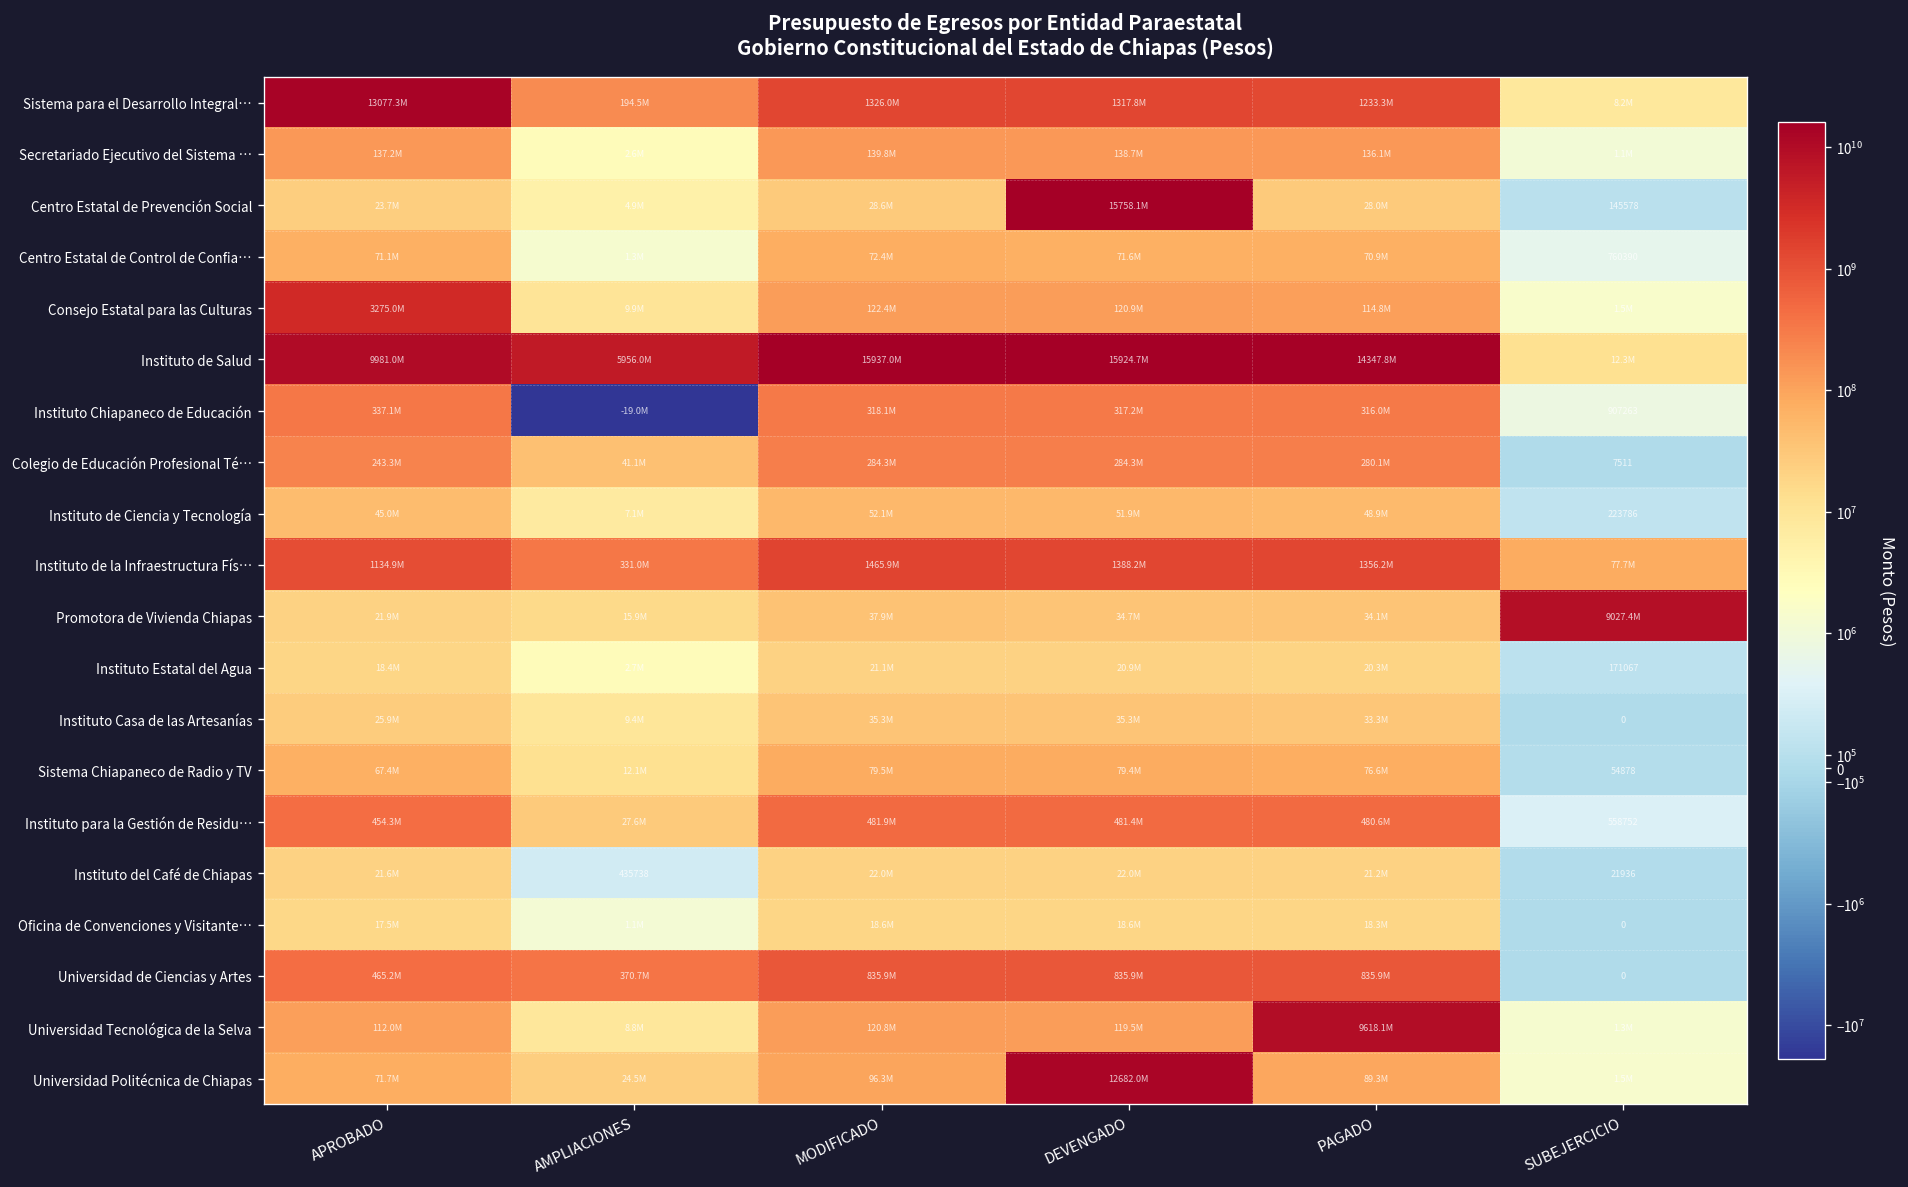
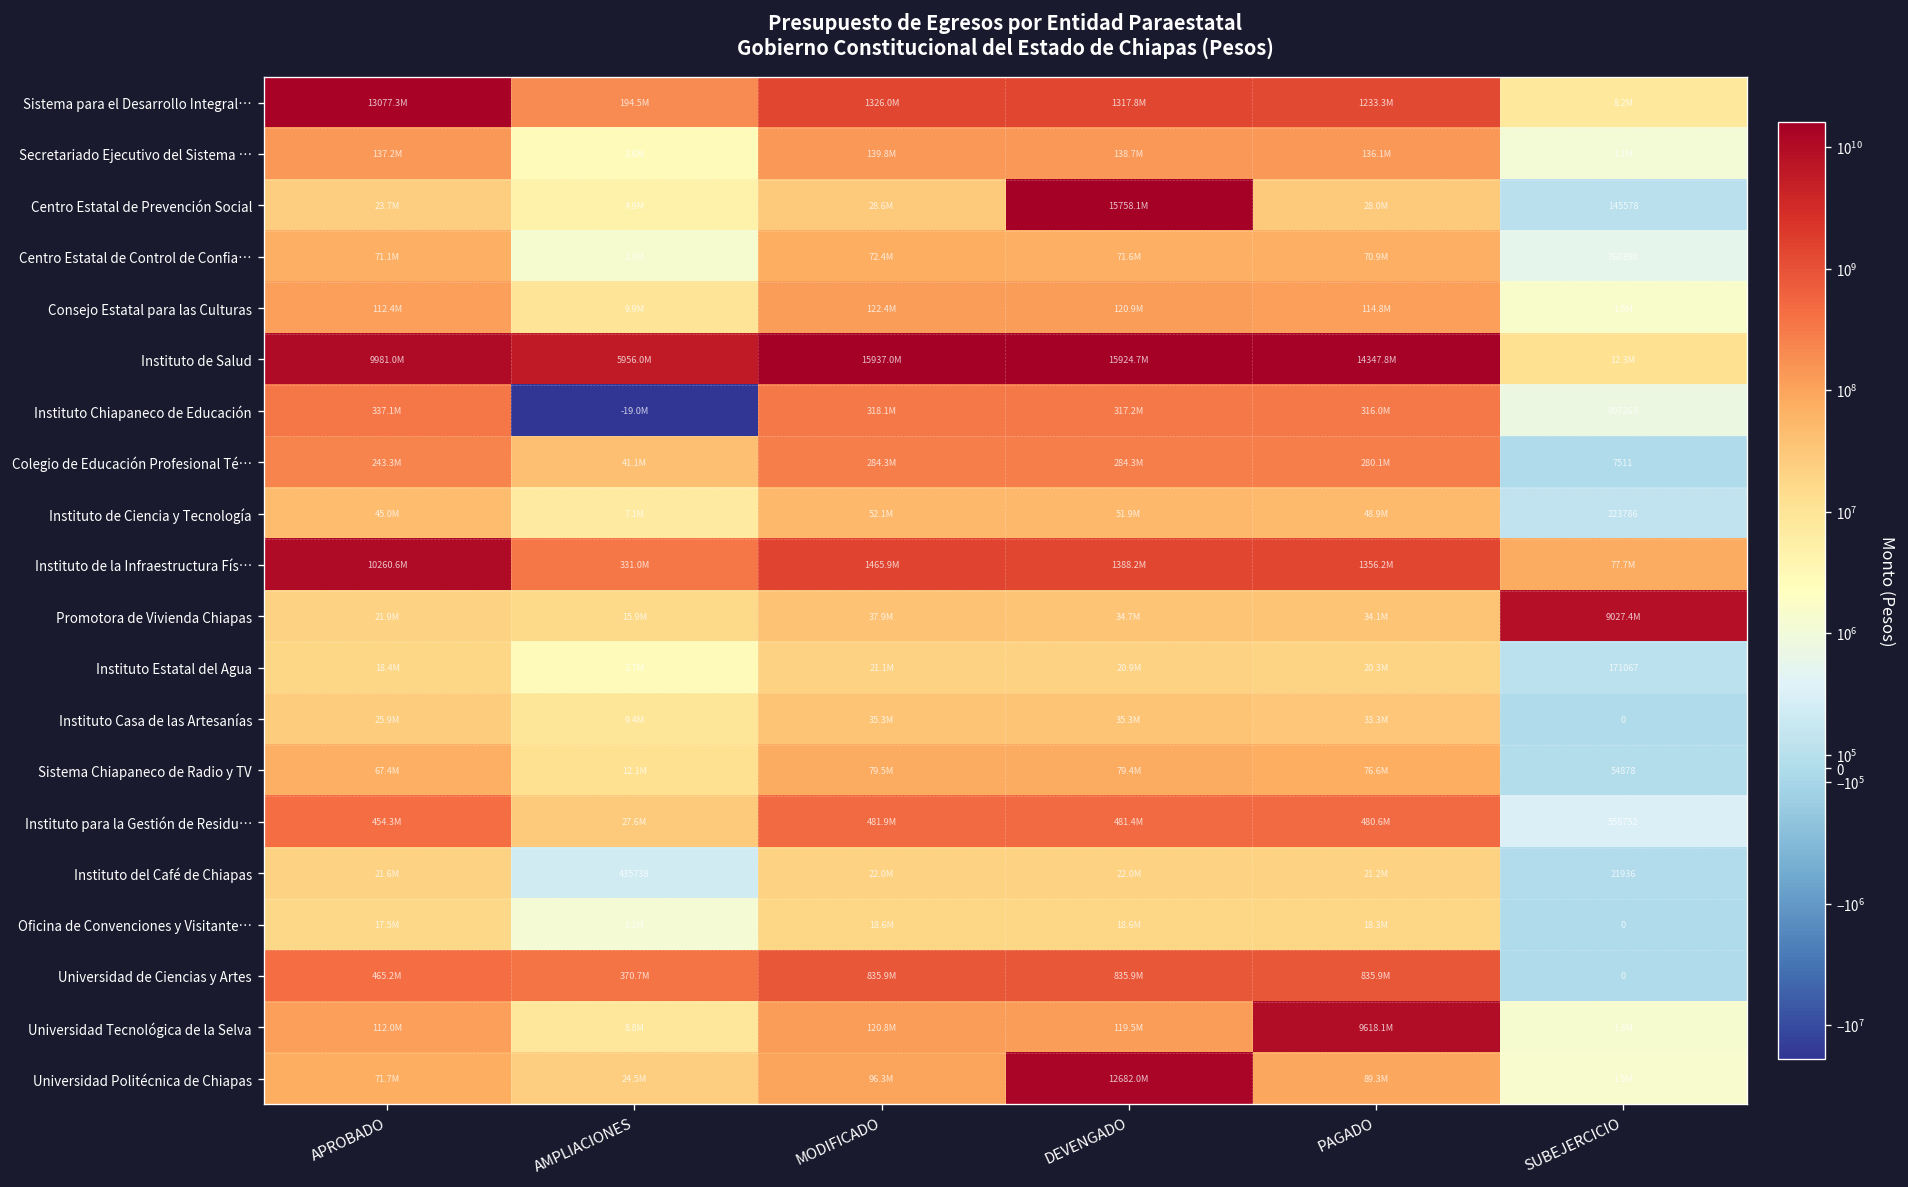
Consejo Estatal para las Culturas, APROBADO: 3275.0M -> 112.4M
Instituto de la Infraestructura Fís…, APROBADO: 1134.9M -> 10260.6M
